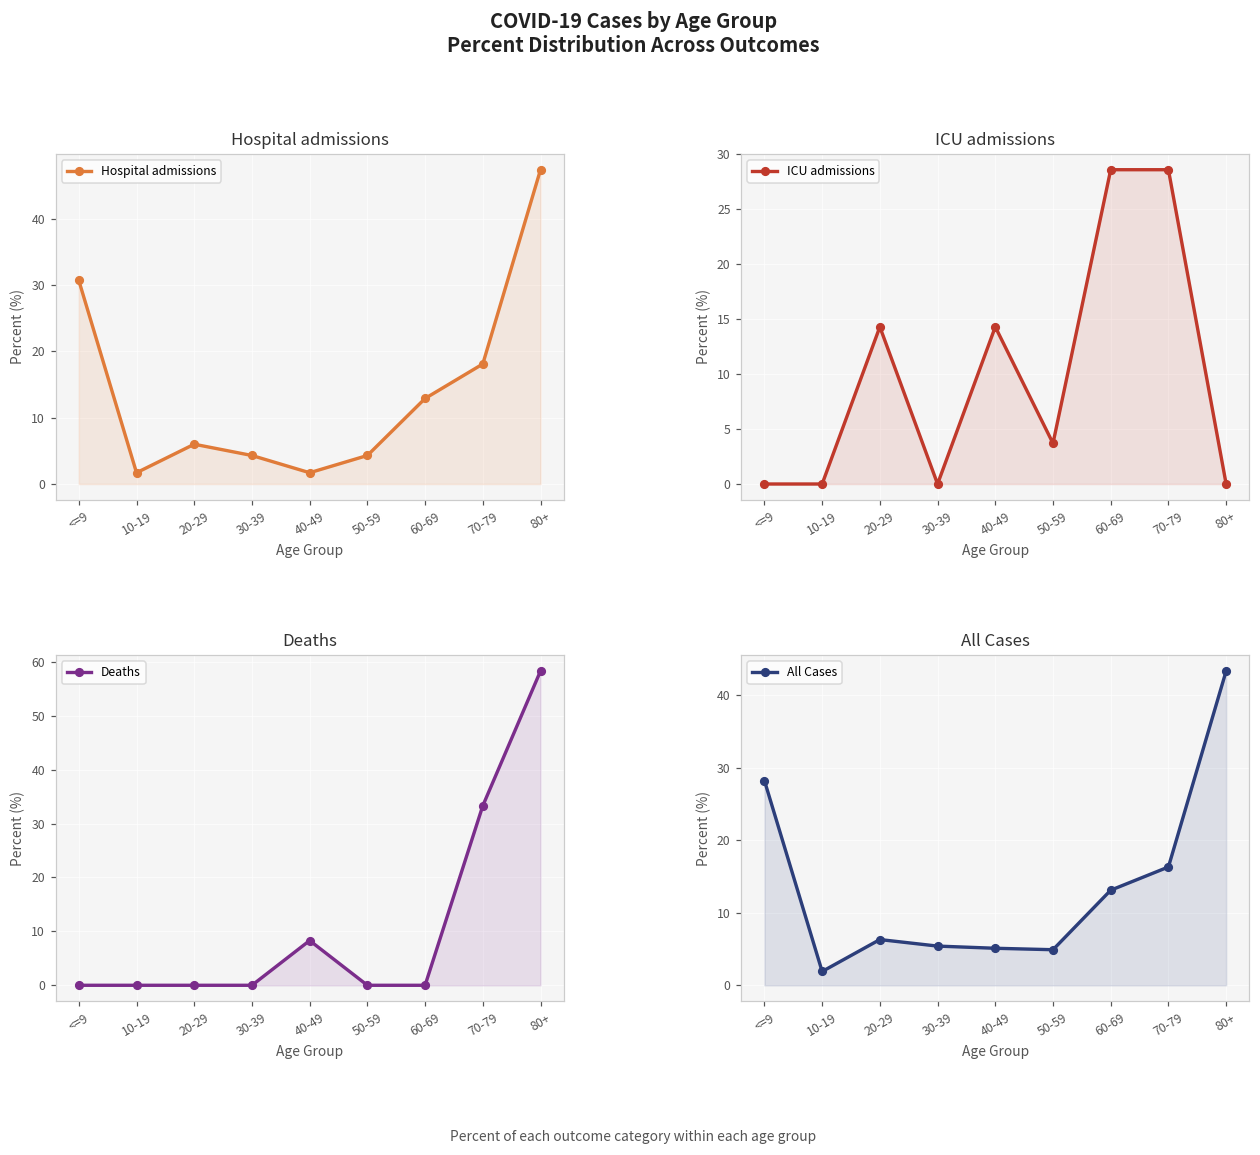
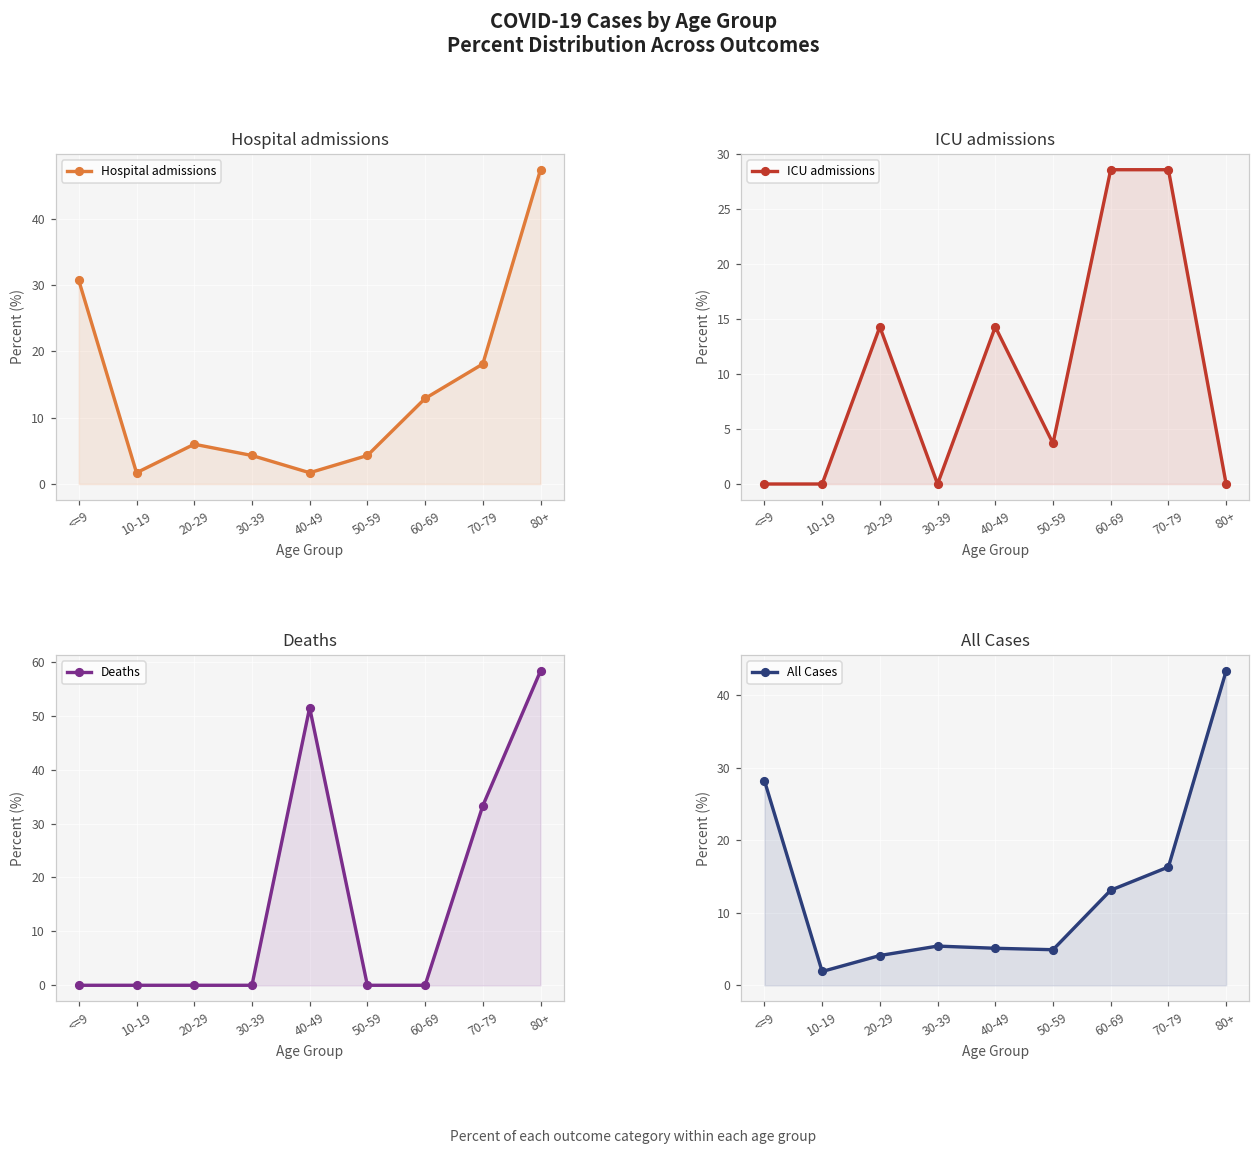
Deaths, 40-49: 8 -> 52
All Cases, 20-29: 6 -> 4
